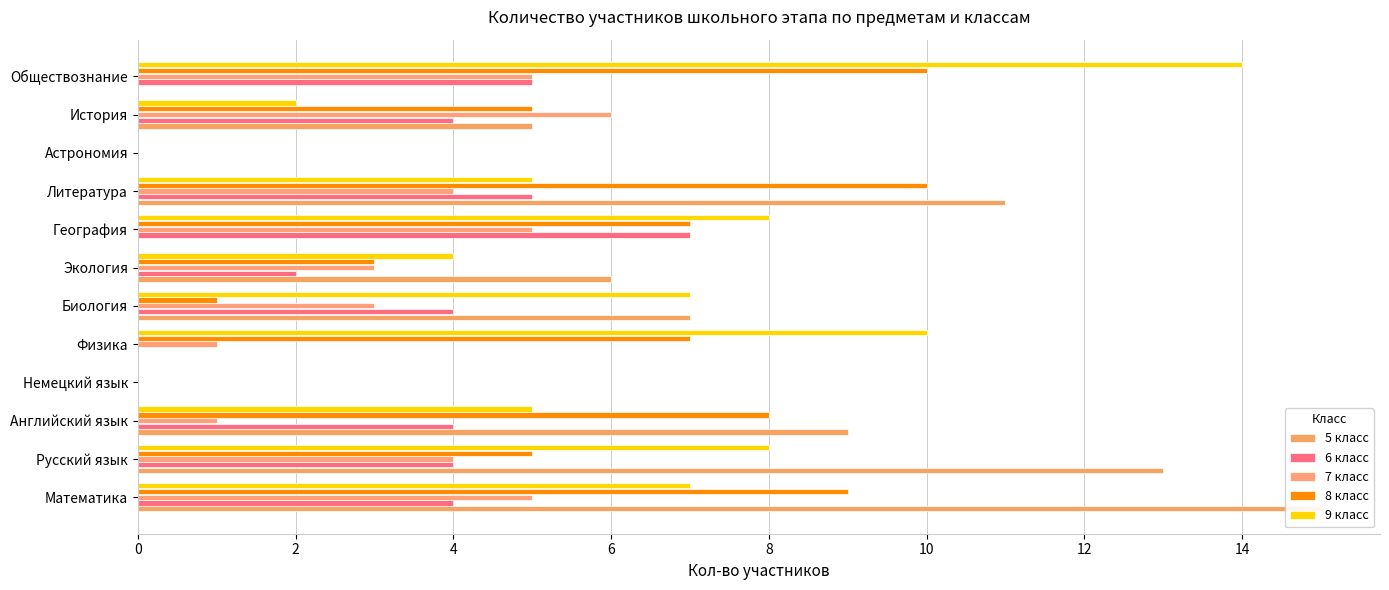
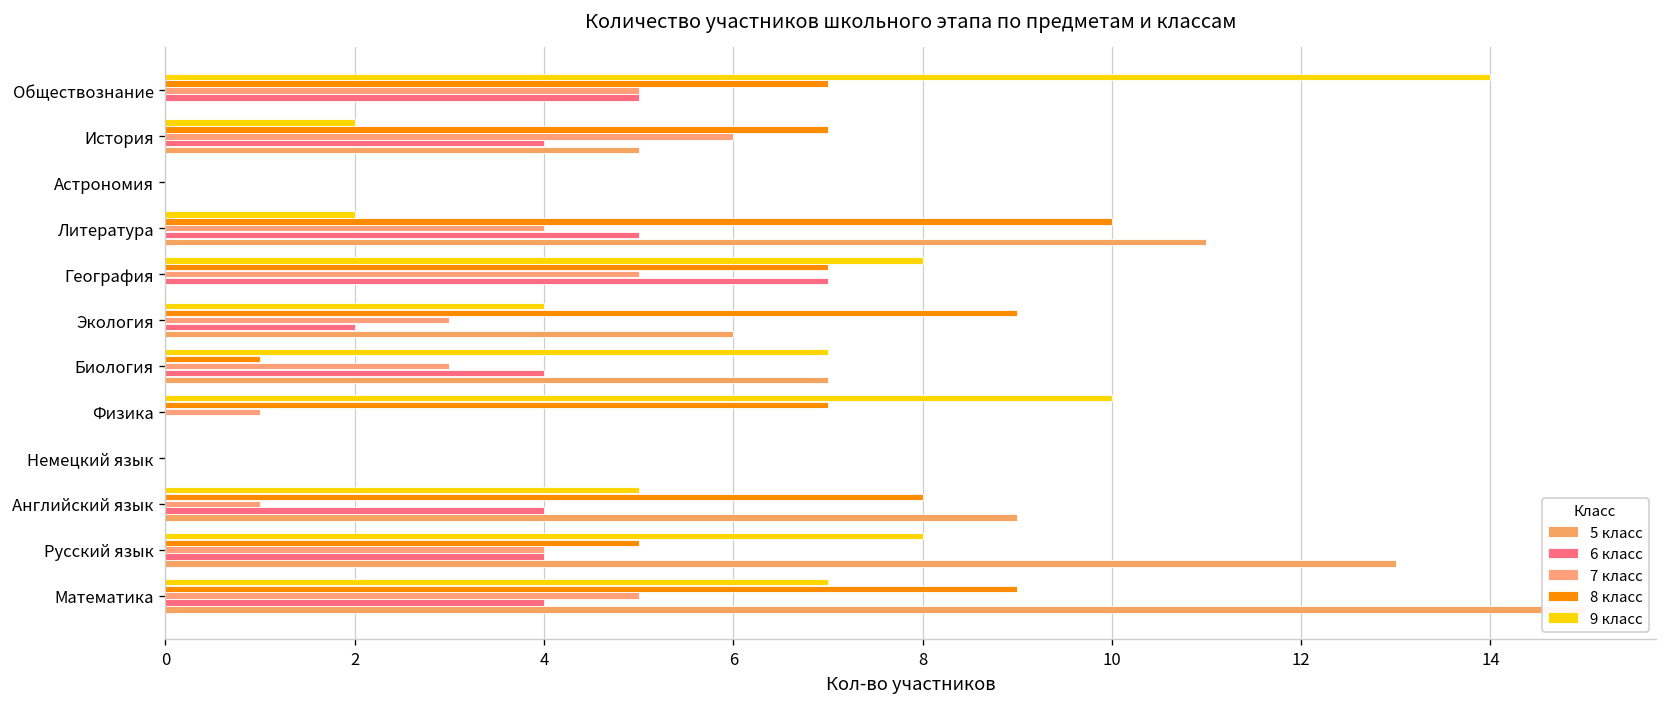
8 класс, Обществознание: 10 -> 7
8 класс, История: 5 -> 7
9 класс, Литература: 5 -> 2
8 класс, Экология: 3 -> 9
